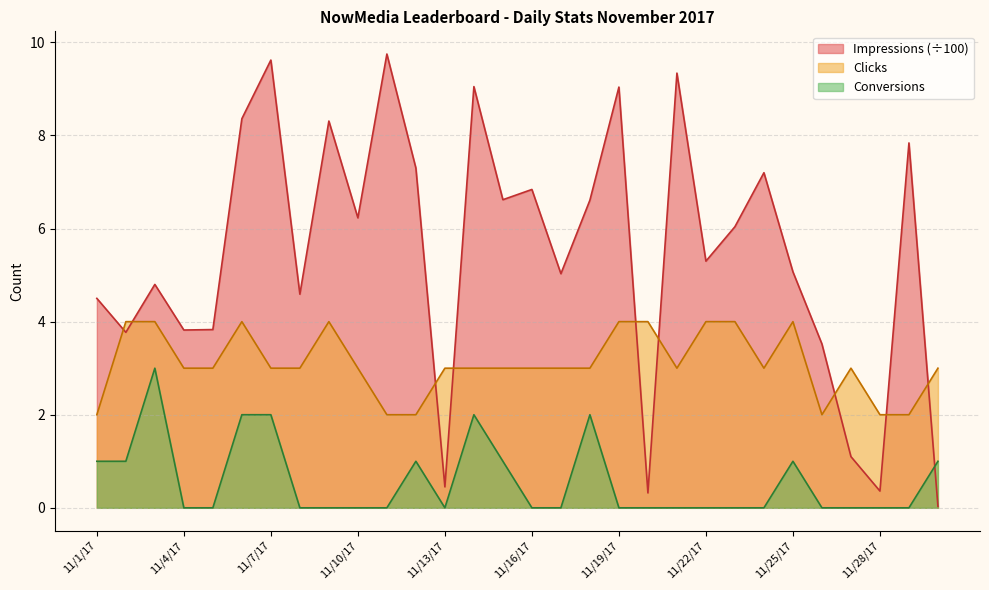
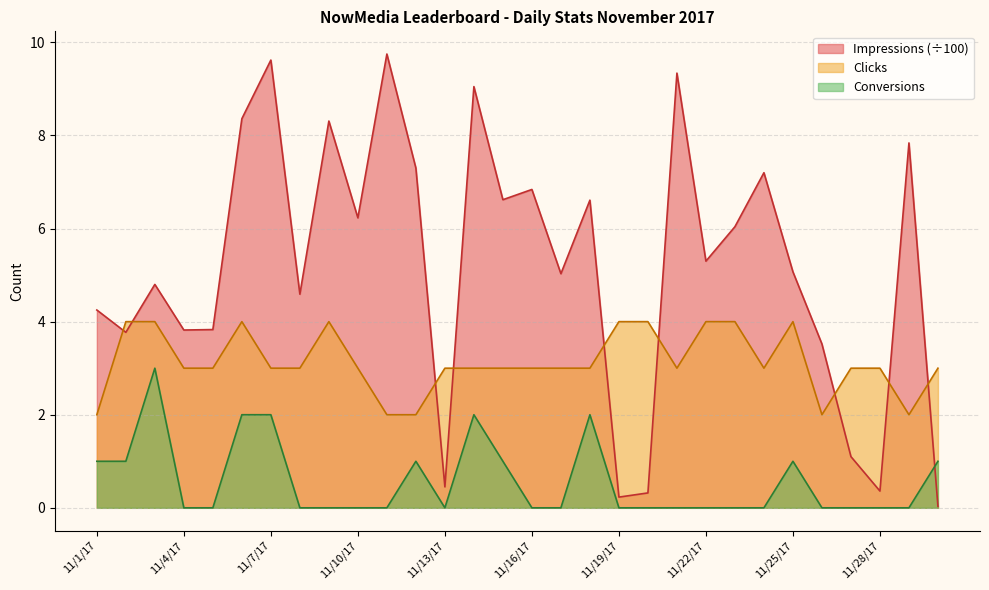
Impressions (÷100), 11/1/17: 4.5 -> 4.3
Impressions (÷100), 11/19/17: 9.0 -> 0.2
Clicks, 11/28/17: 2 -> 3
